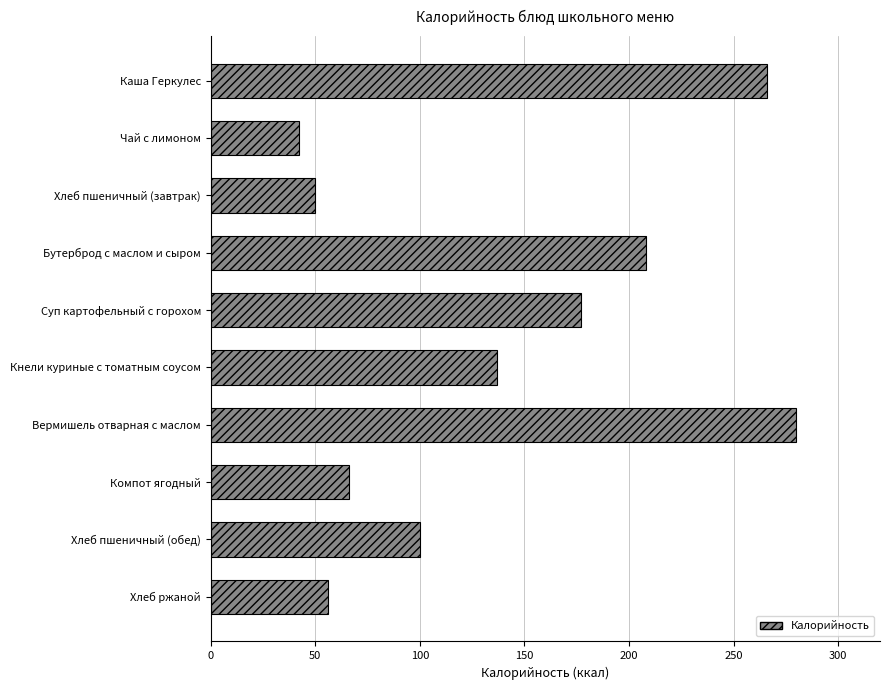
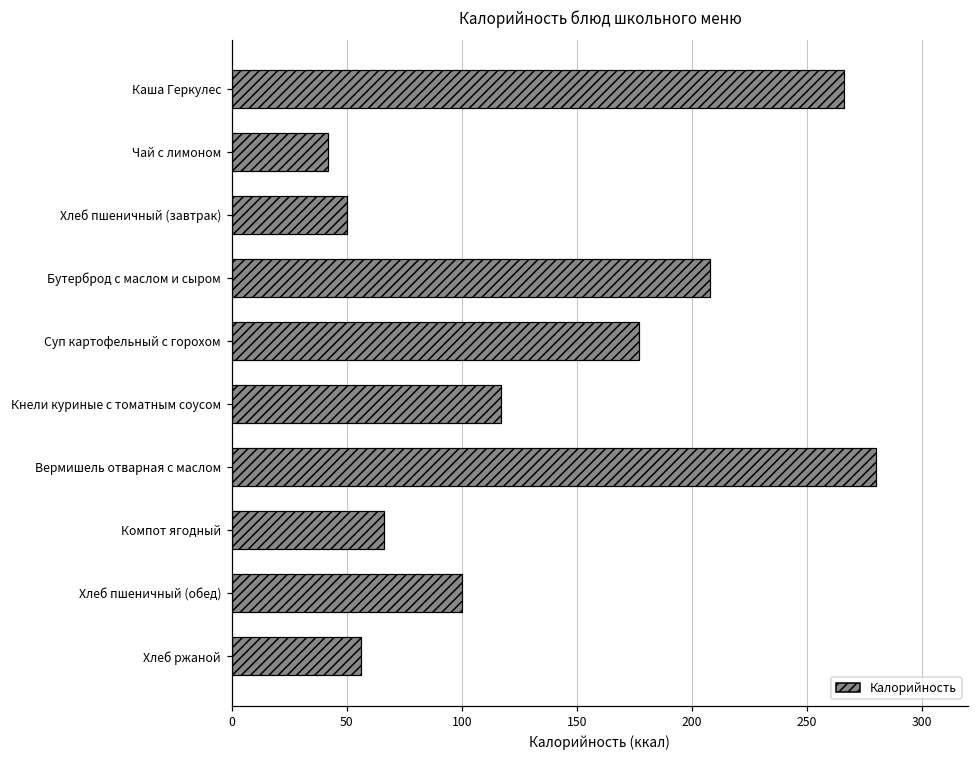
Кнели куриные с томатным соусом: 137 -> 117
